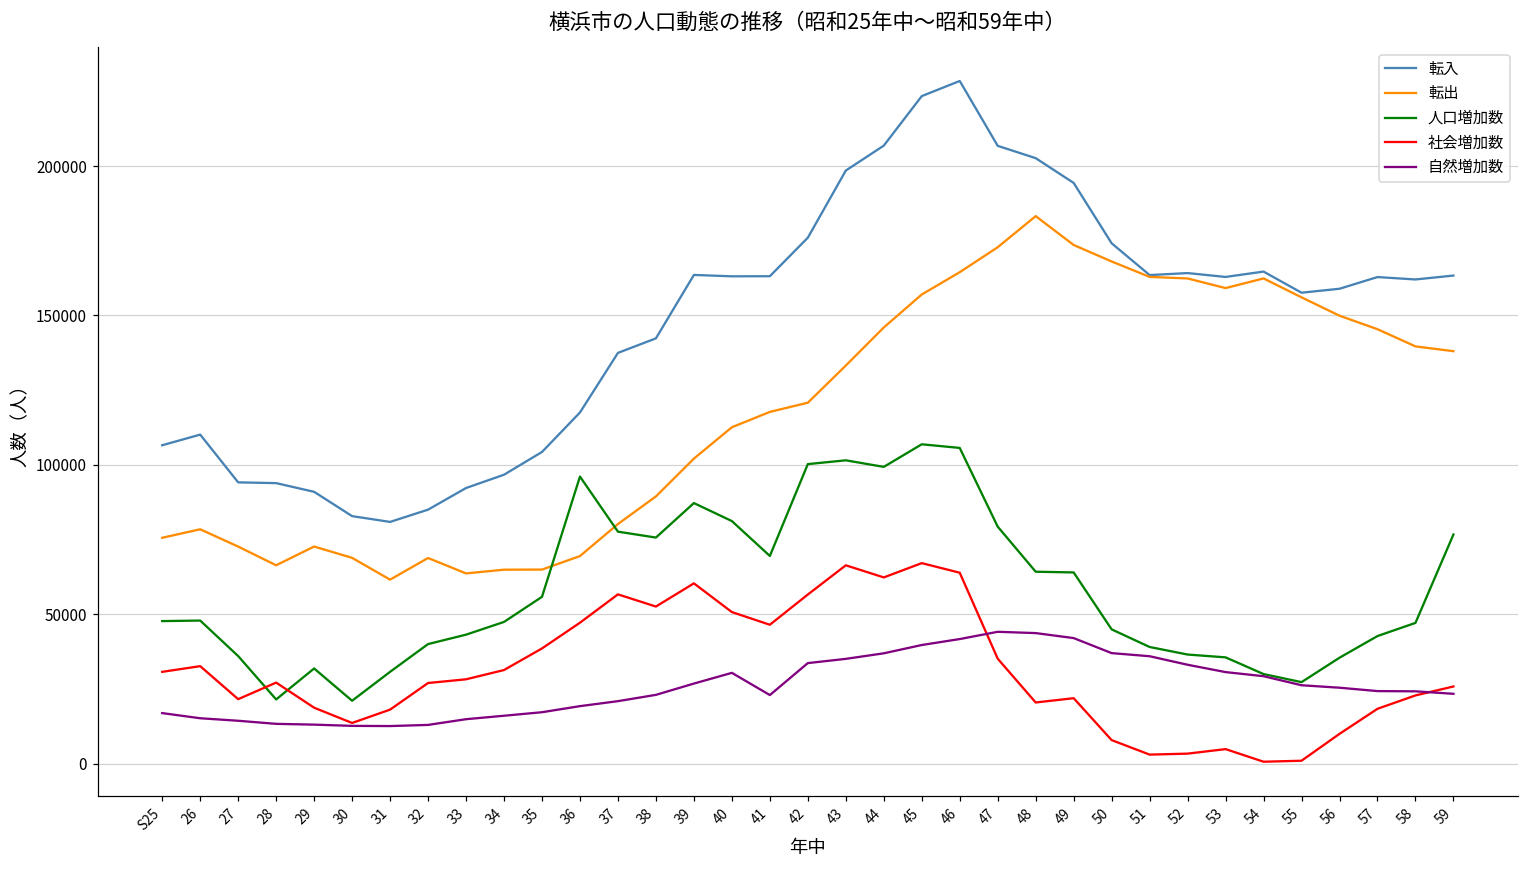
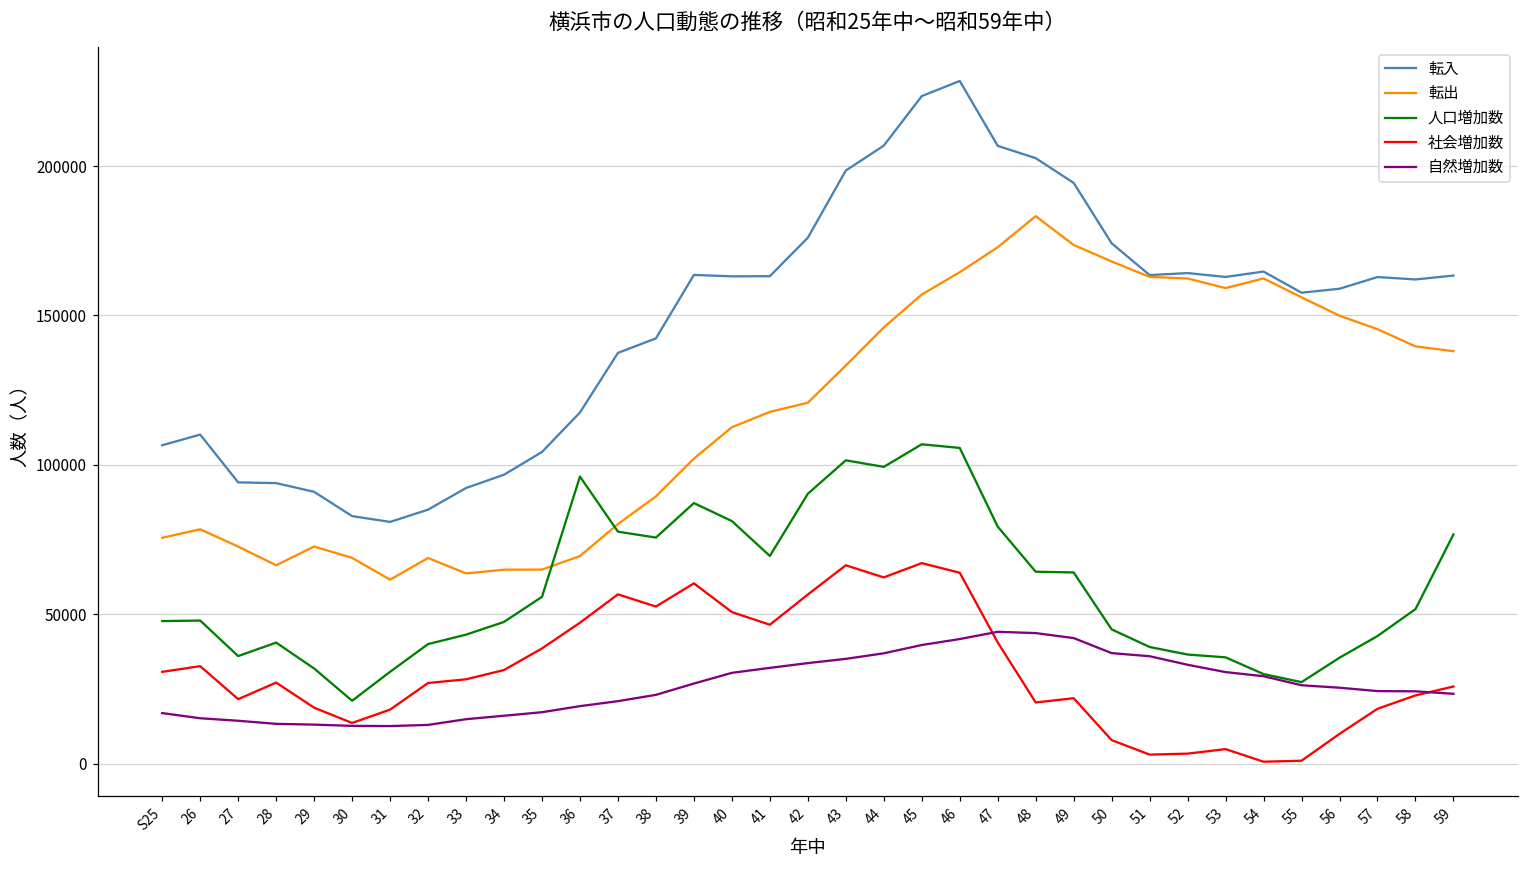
人口増加数, 28: 22000 -> 41000
自然増加数, 41: 23000 -> 32000
人口増加数, 42: 100000 -> 90000
社会増加数, 47: 35000 -> 41000
人口増加数, 58: 47000 -> 52000
